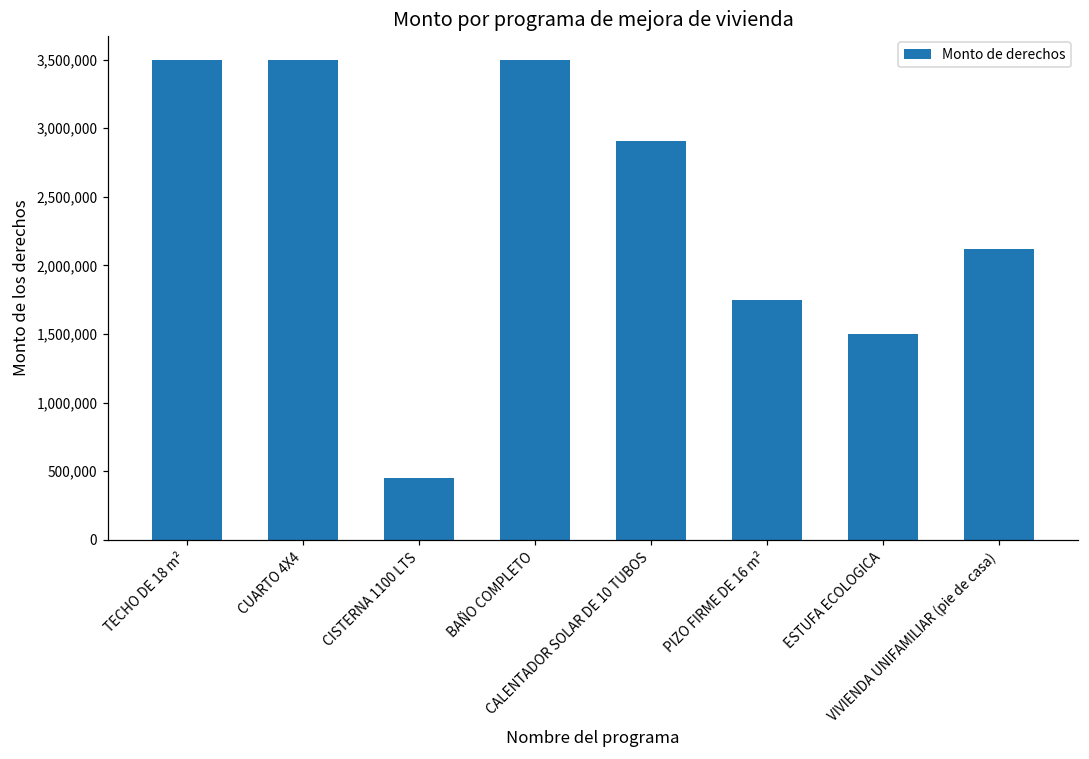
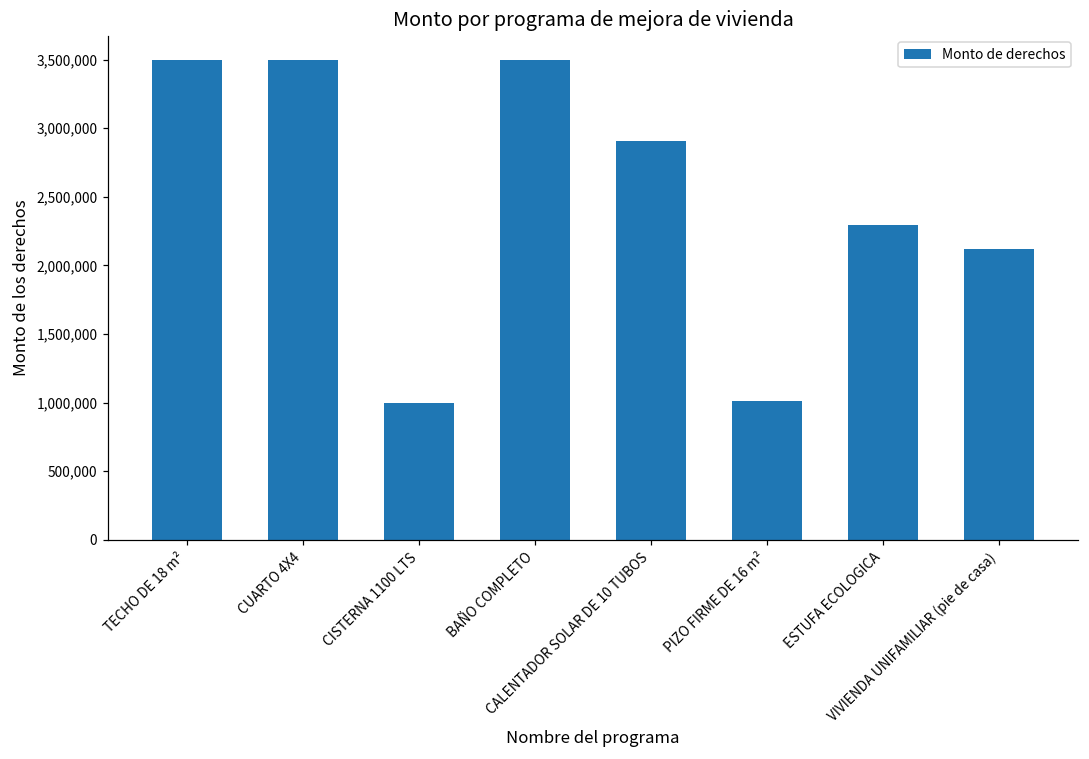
CISTERNA 1100 LTS: 450,000 -> 1,000,000
PIZO FIRME DE 16 m²: 1,750,000 -> 1,010,000
ESTUFA ECOLOGICA: 1,500,000 -> 2,300,000
